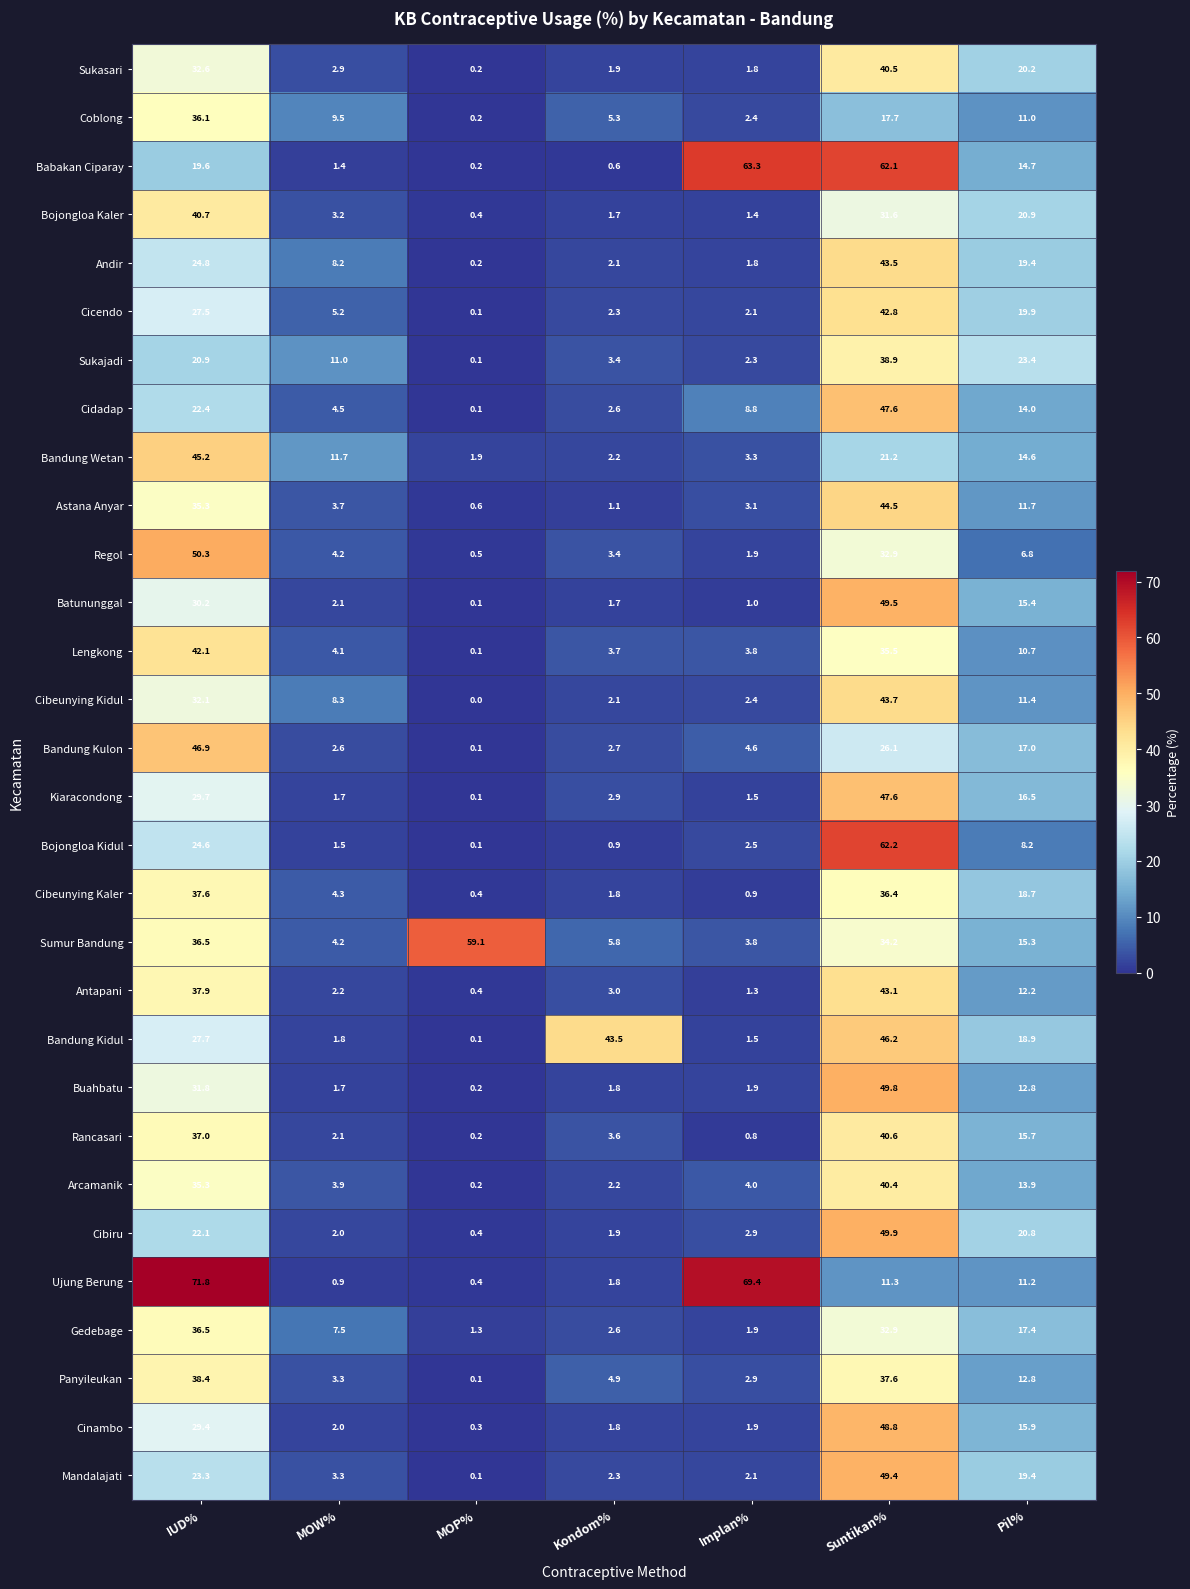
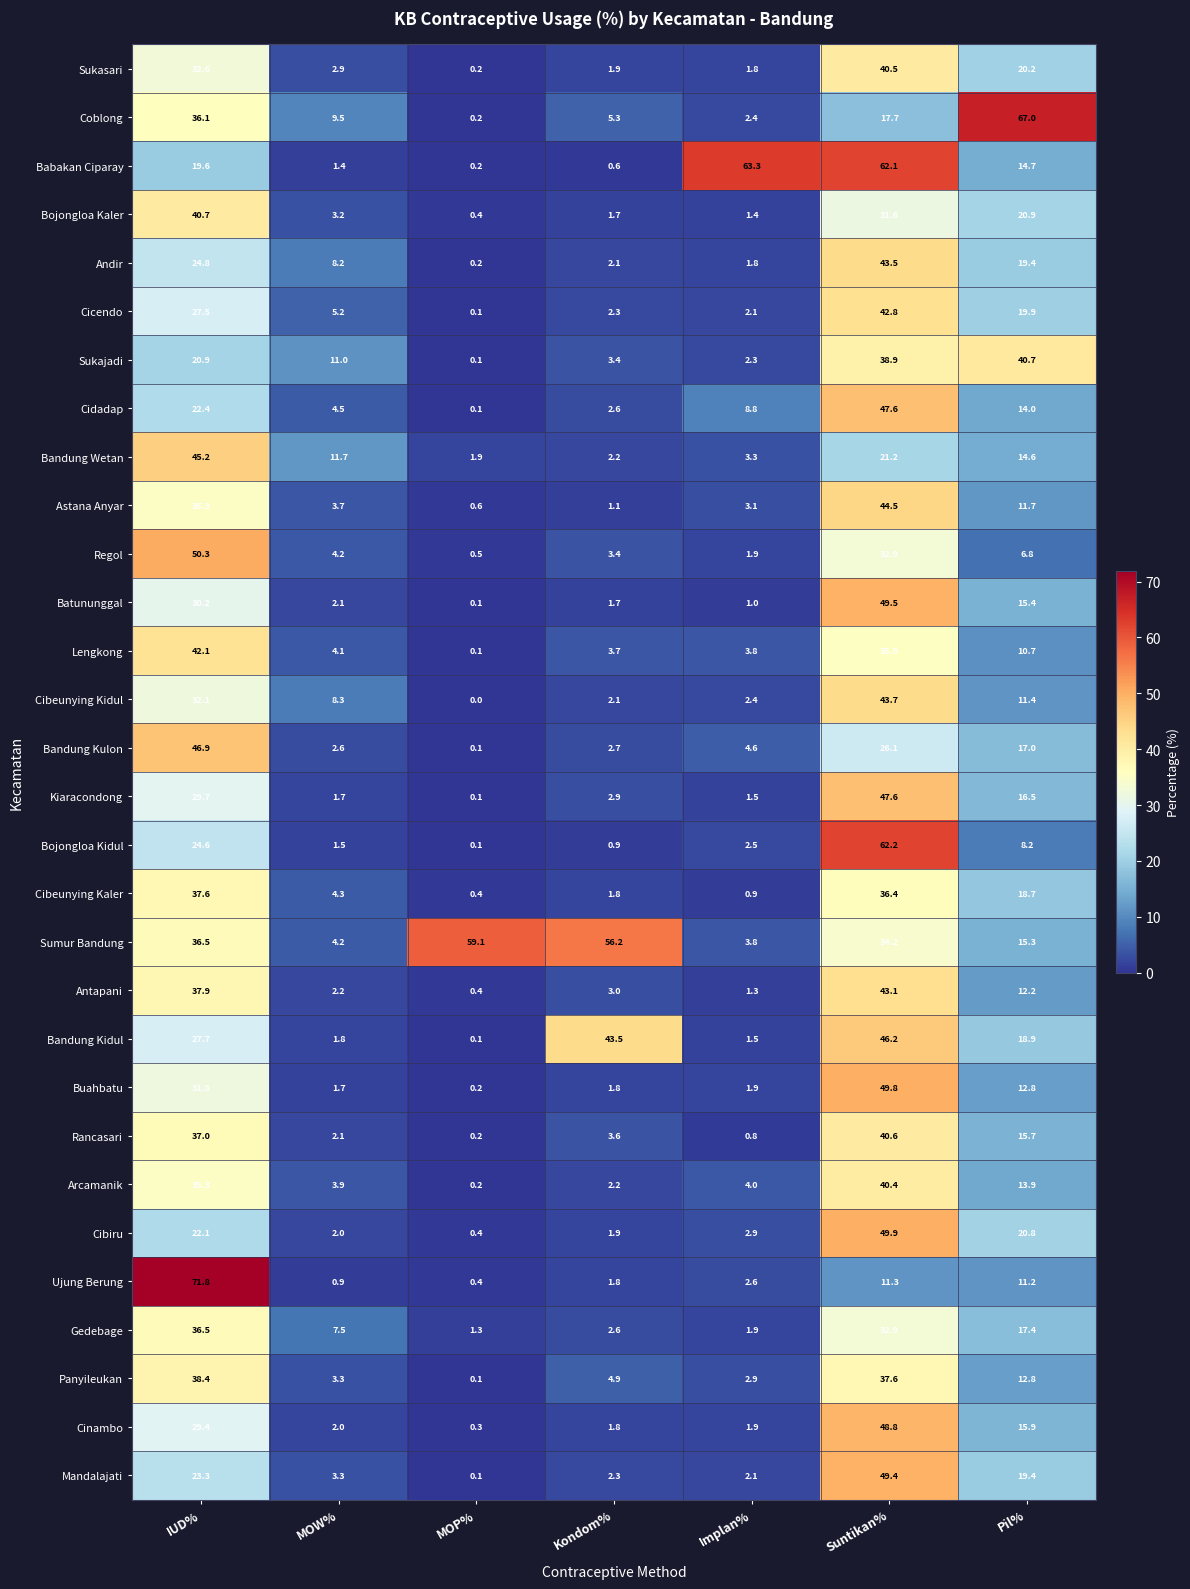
Coblong, Pil%: 11.0 -> 67.0
Sukajadi, Pil%: 23.4 -> 40.7
Sumur Bandung, Kondom%: 5.8 -> 56.2
Ujung Berung, Implan%: 69.4 -> 2.6
